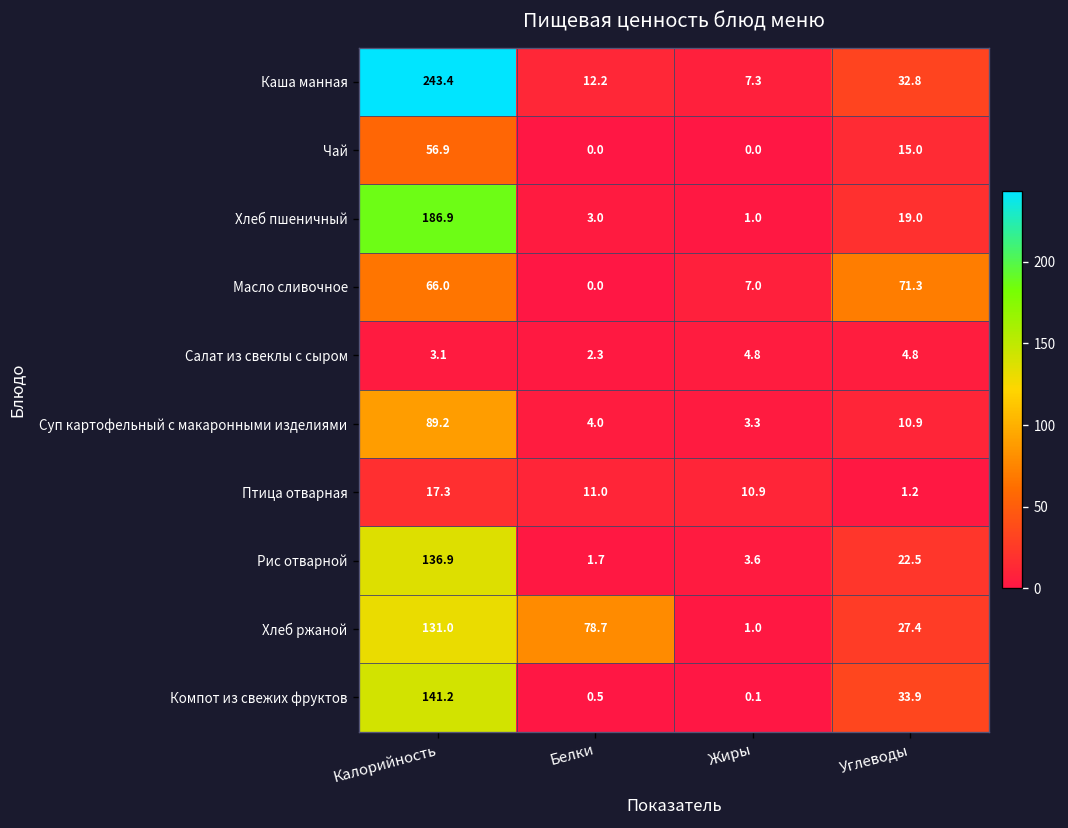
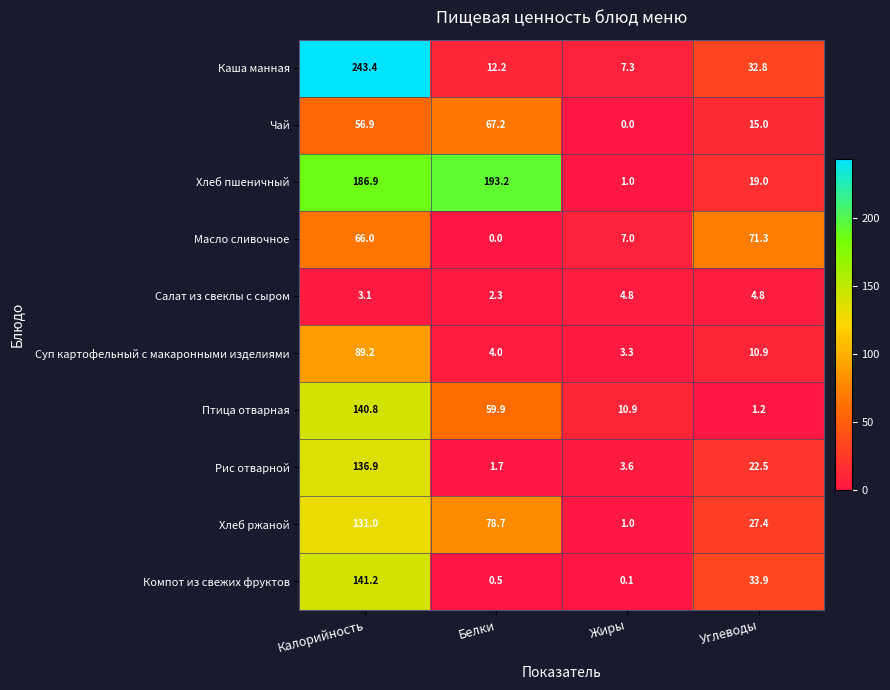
Чай, Белки: 0.0 -> 67.2
Хлеб пшеничный, Белки: 3.0 -> 193.2
Птица отварная, Калорийность: 17.3 -> 140.8
Птица отварная, Белки: 11.0 -> 59.9
